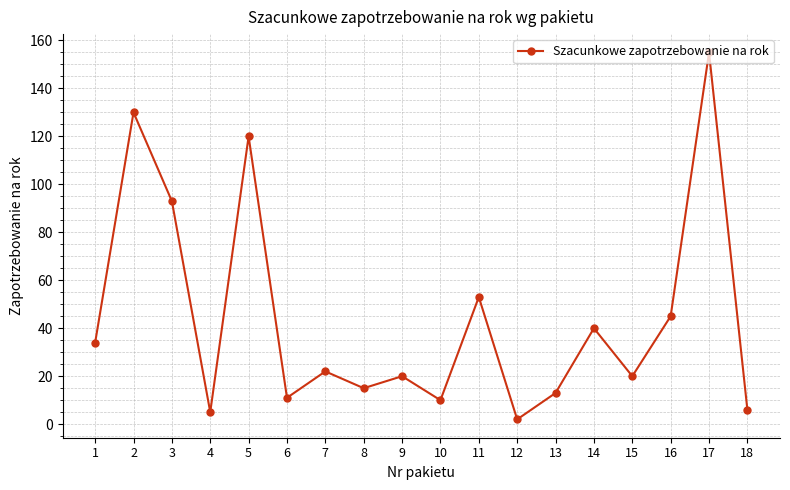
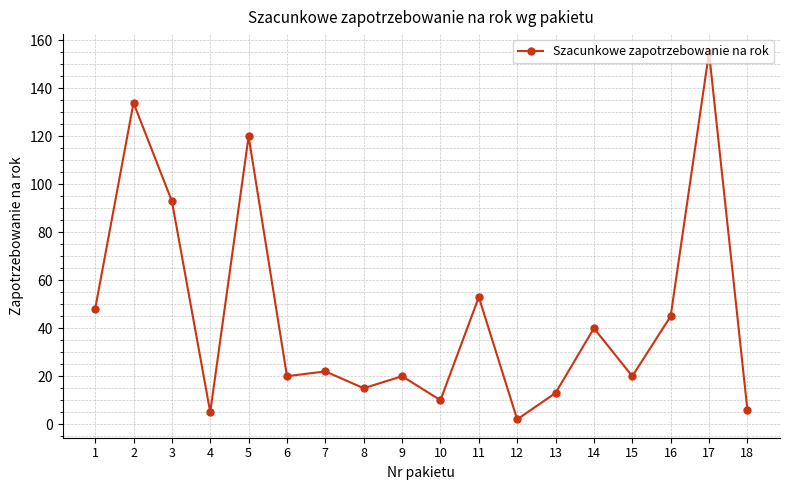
1: 34 -> 48
2: 130 -> 134
6: 11 -> 20
